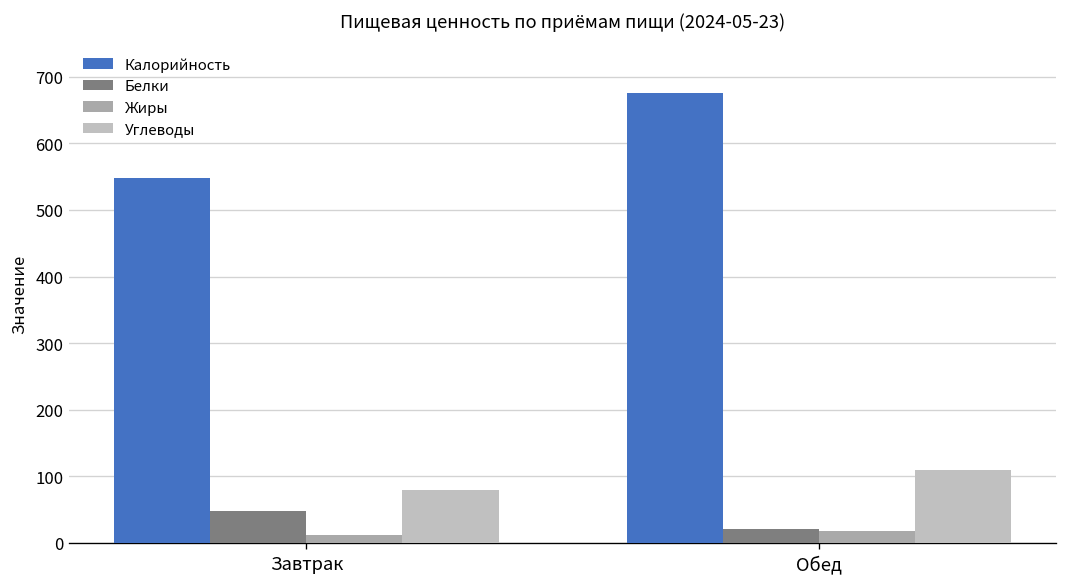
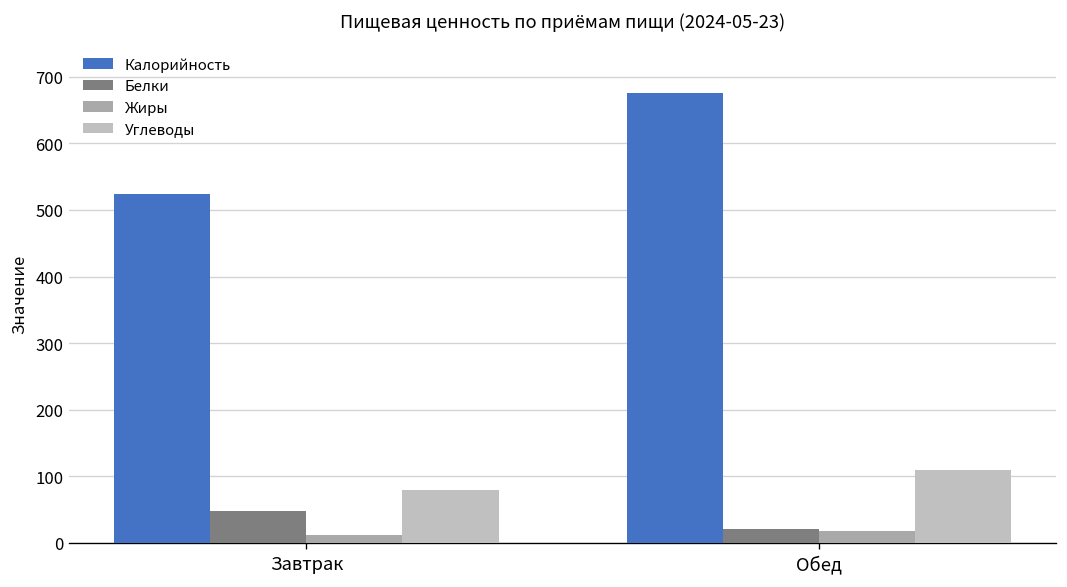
Калорийность, Завтрак: 550 -> 520
